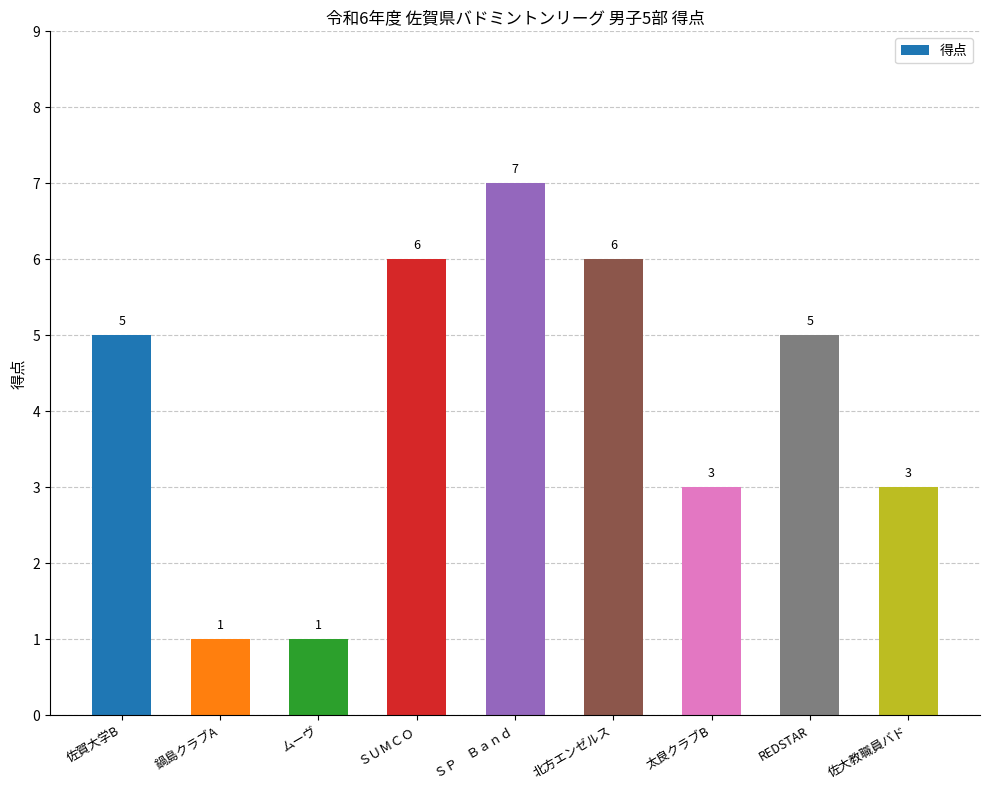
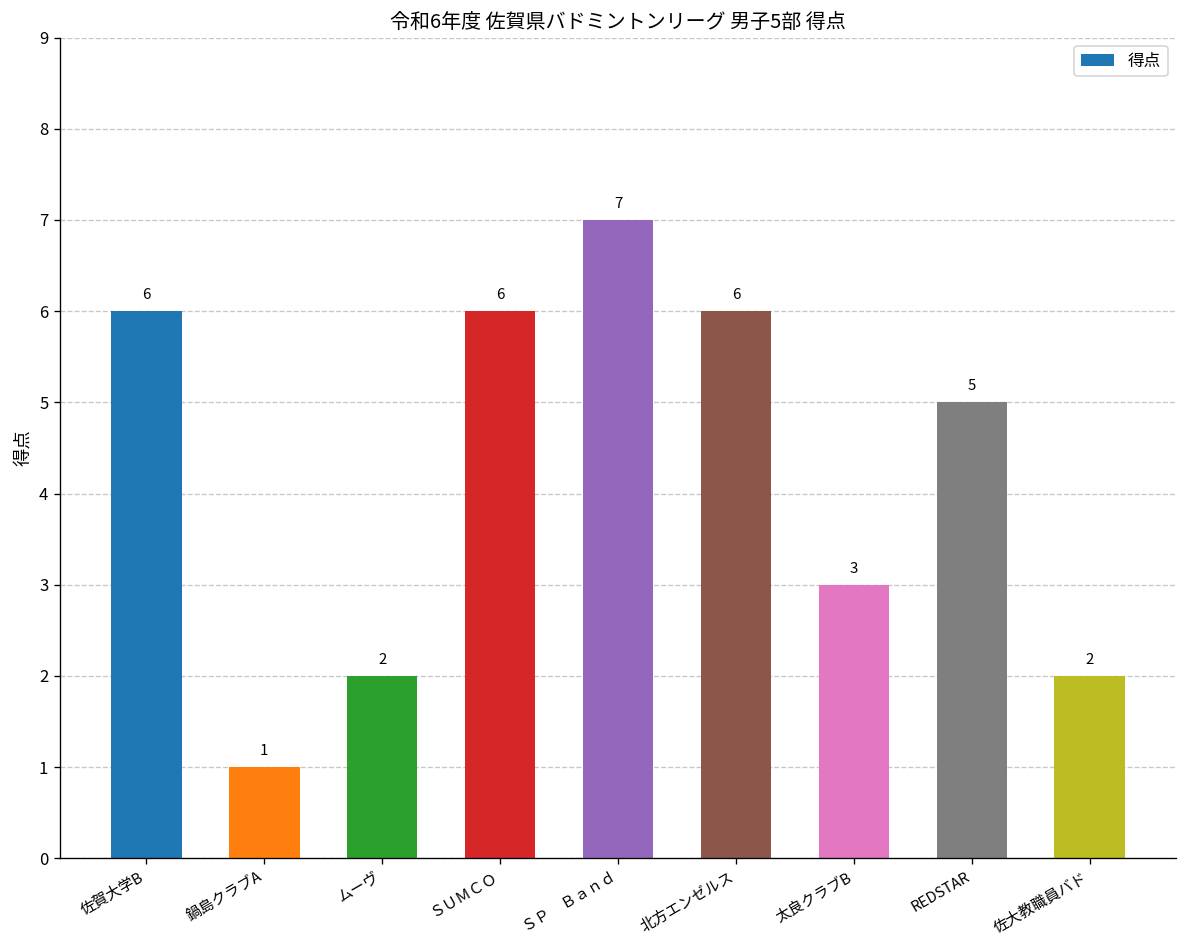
佐賀大学B: 5 -> 6
ムーヴ: 1 -> 2
佐大教職員バド: 3 -> 2
